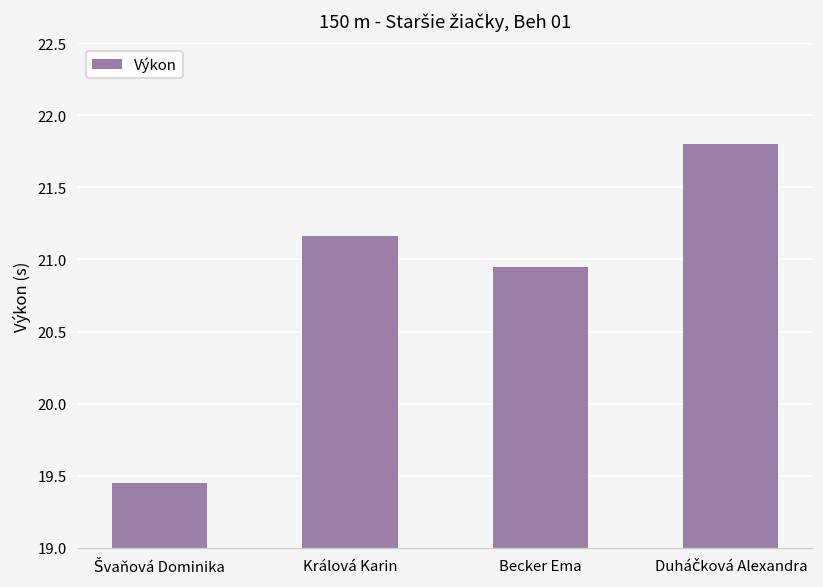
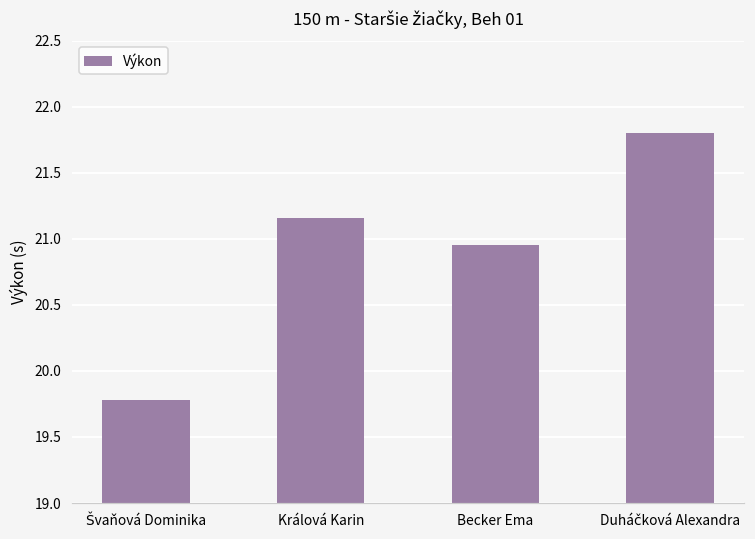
Švaňová Dominika: 19.45 -> 19.78
